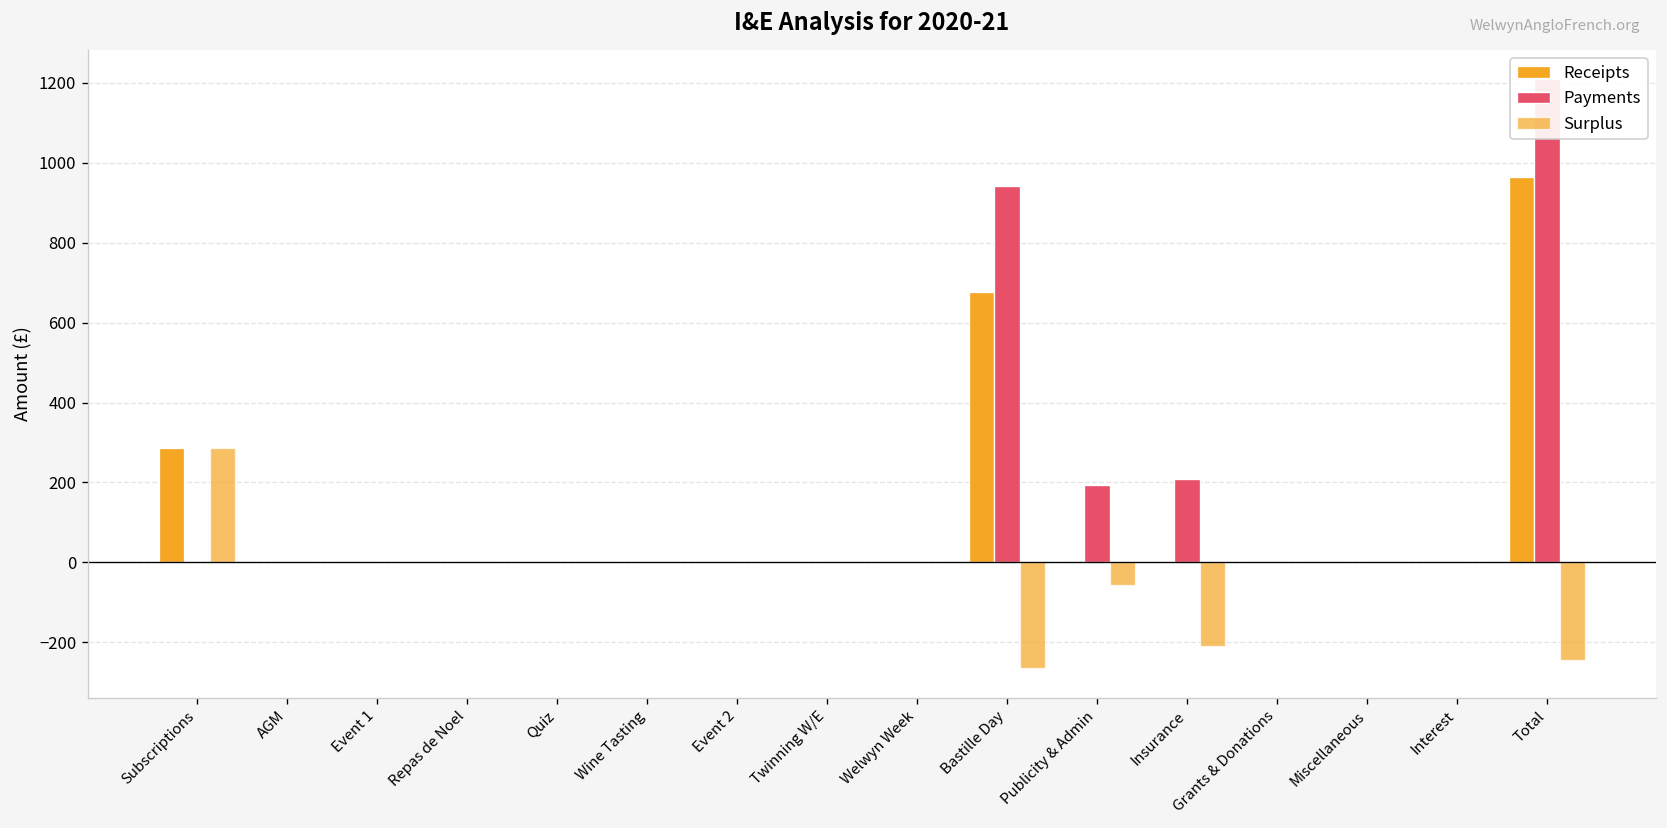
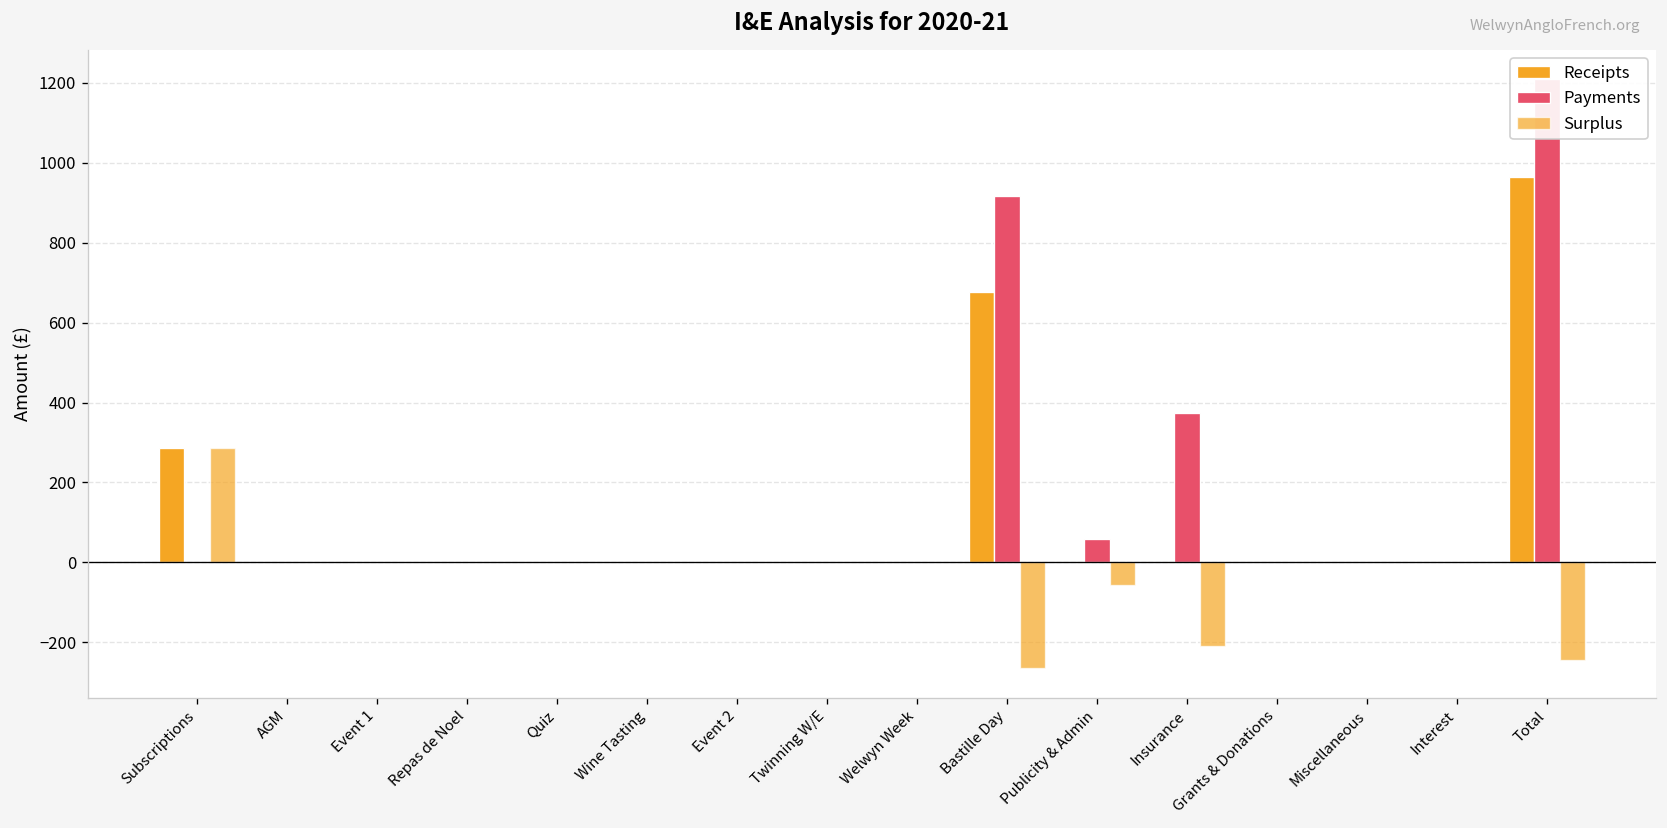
Payments, Bastille Day: 940 -> 920
Payments, Publicity & Admin: 190 -> 60
Payments, Insurance: 210 -> 380
